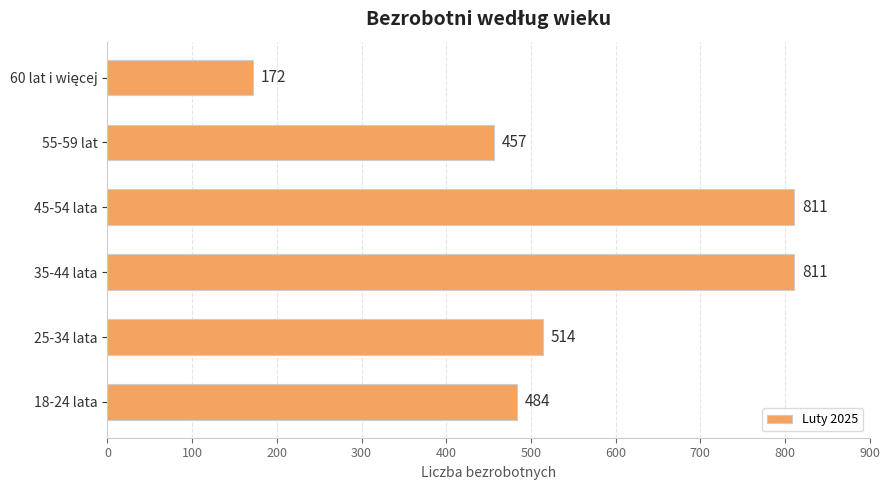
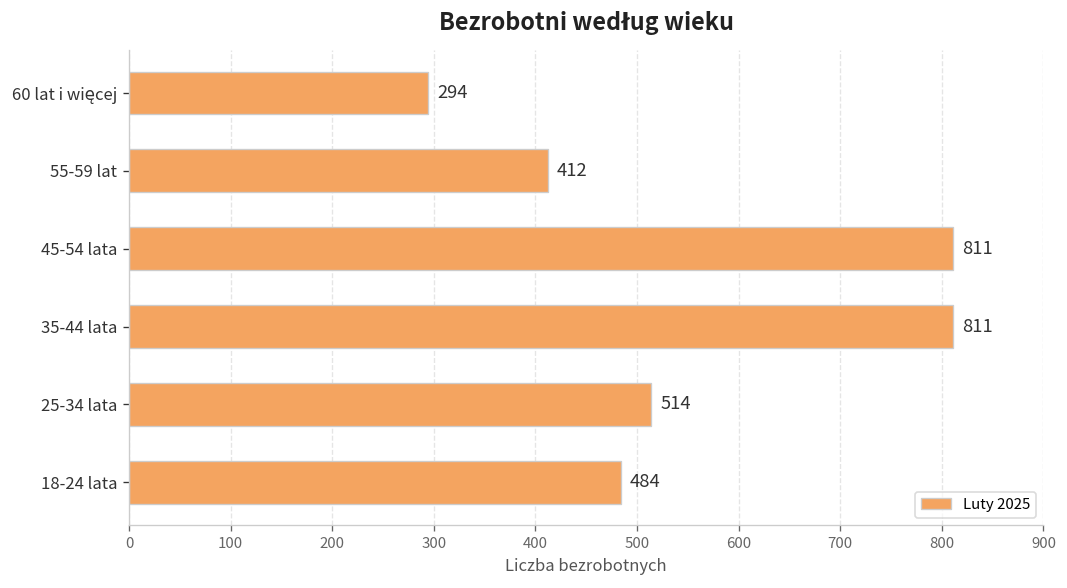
60 lat i więcej: 172 -> 294
55-59 lat: 457 -> 412
